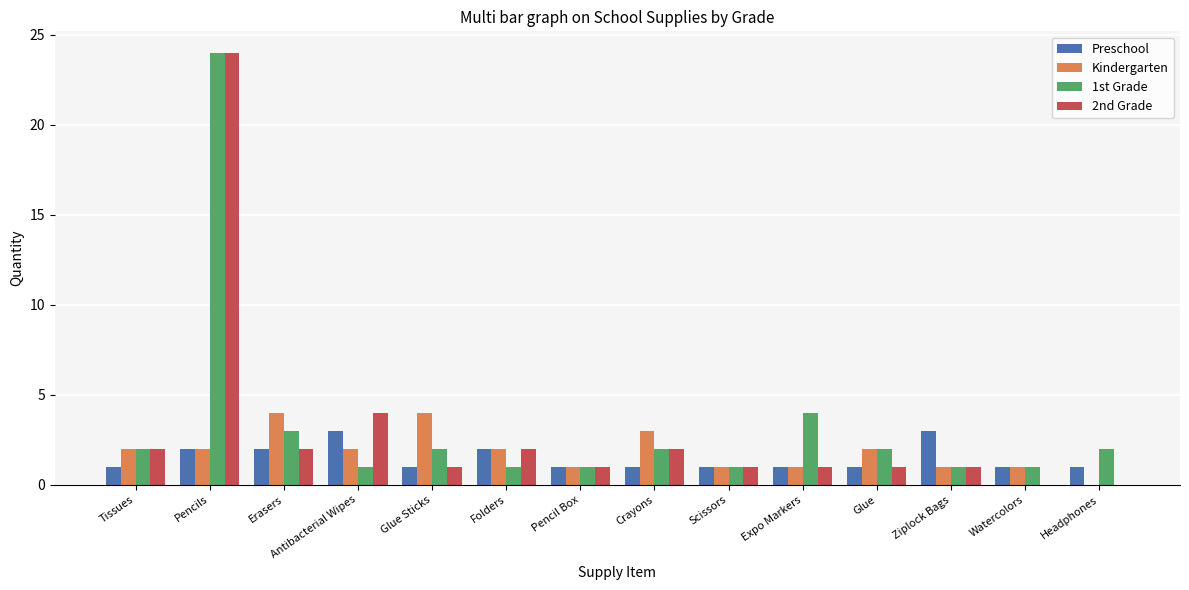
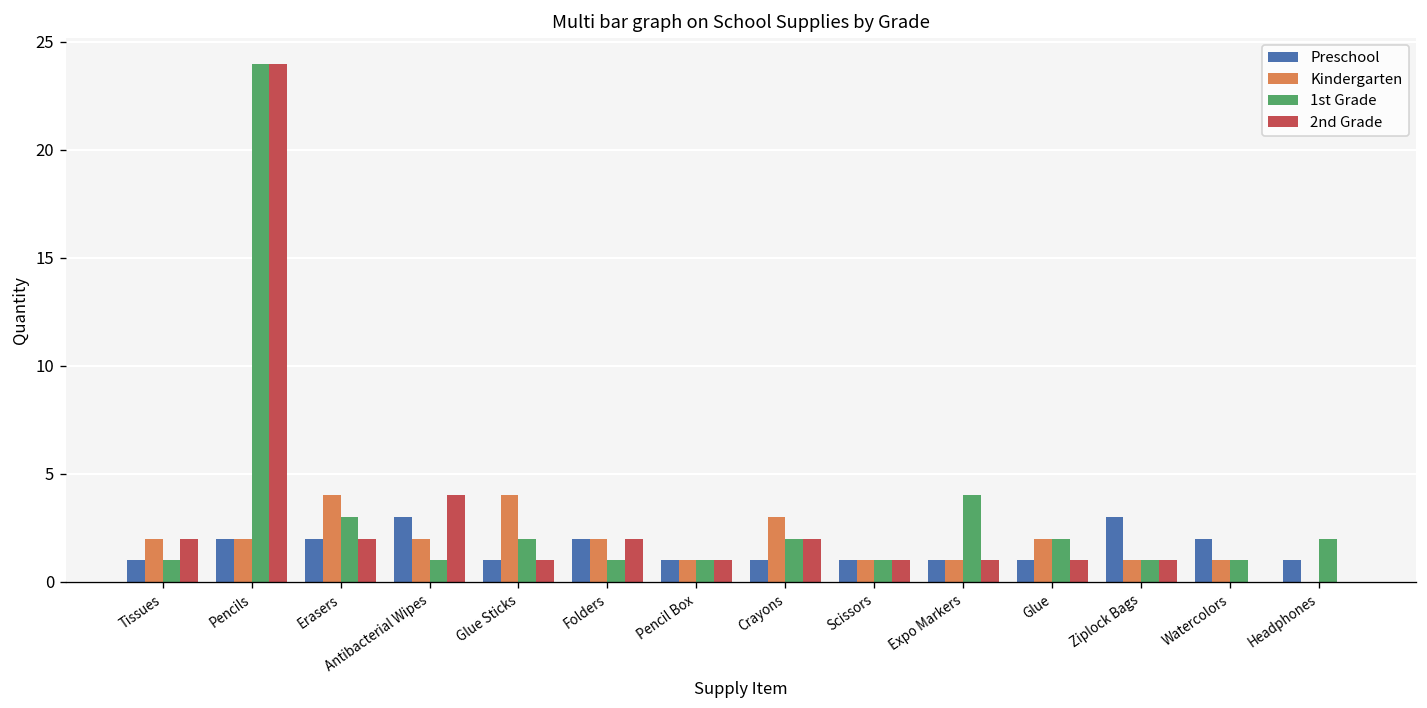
1st Grade, Tissues: 2 -> 1
Preschool, Watercolors: 1 -> 2
